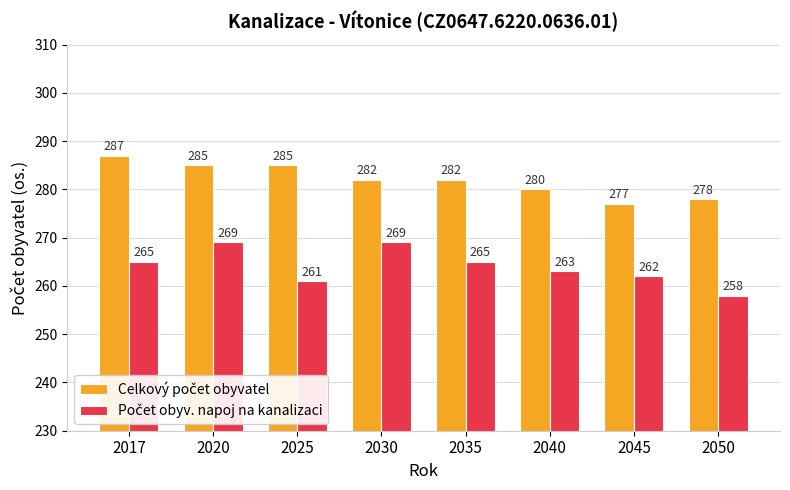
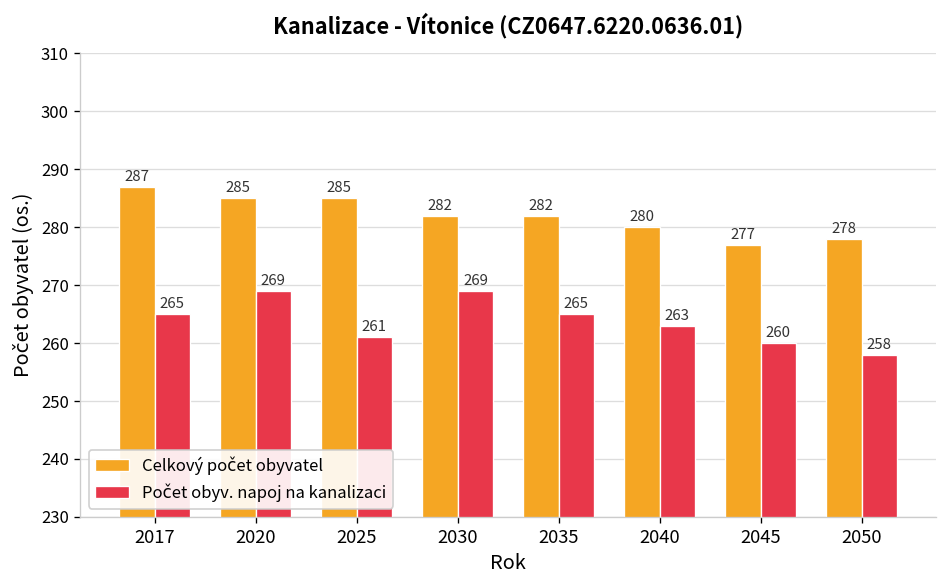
Počet obyv. napoj na kanalizaci, 2045: 262 -> 260
